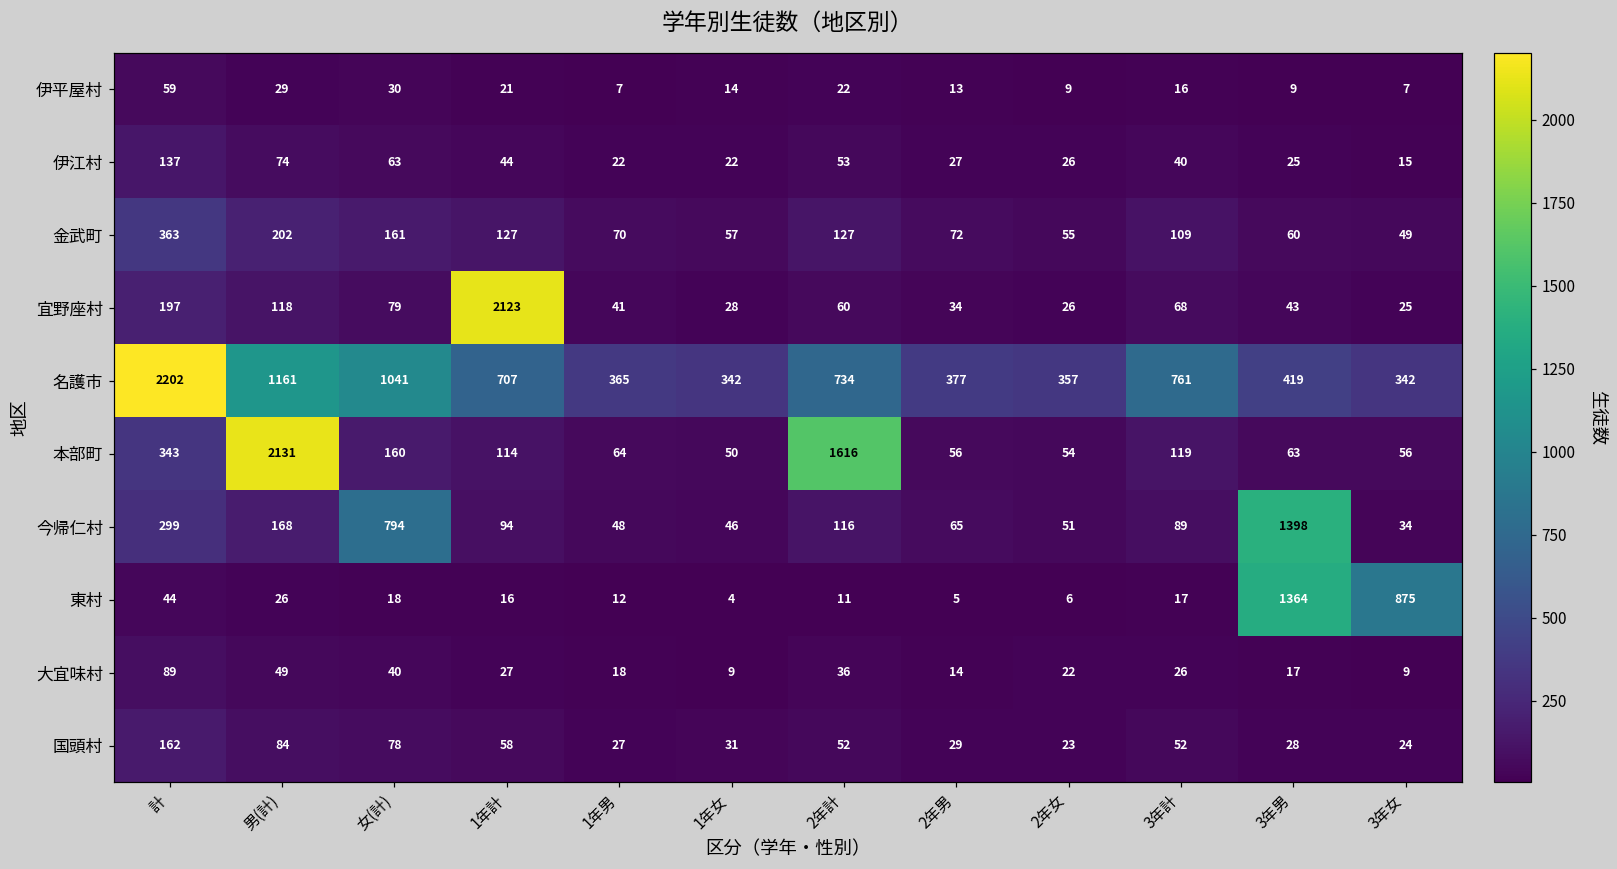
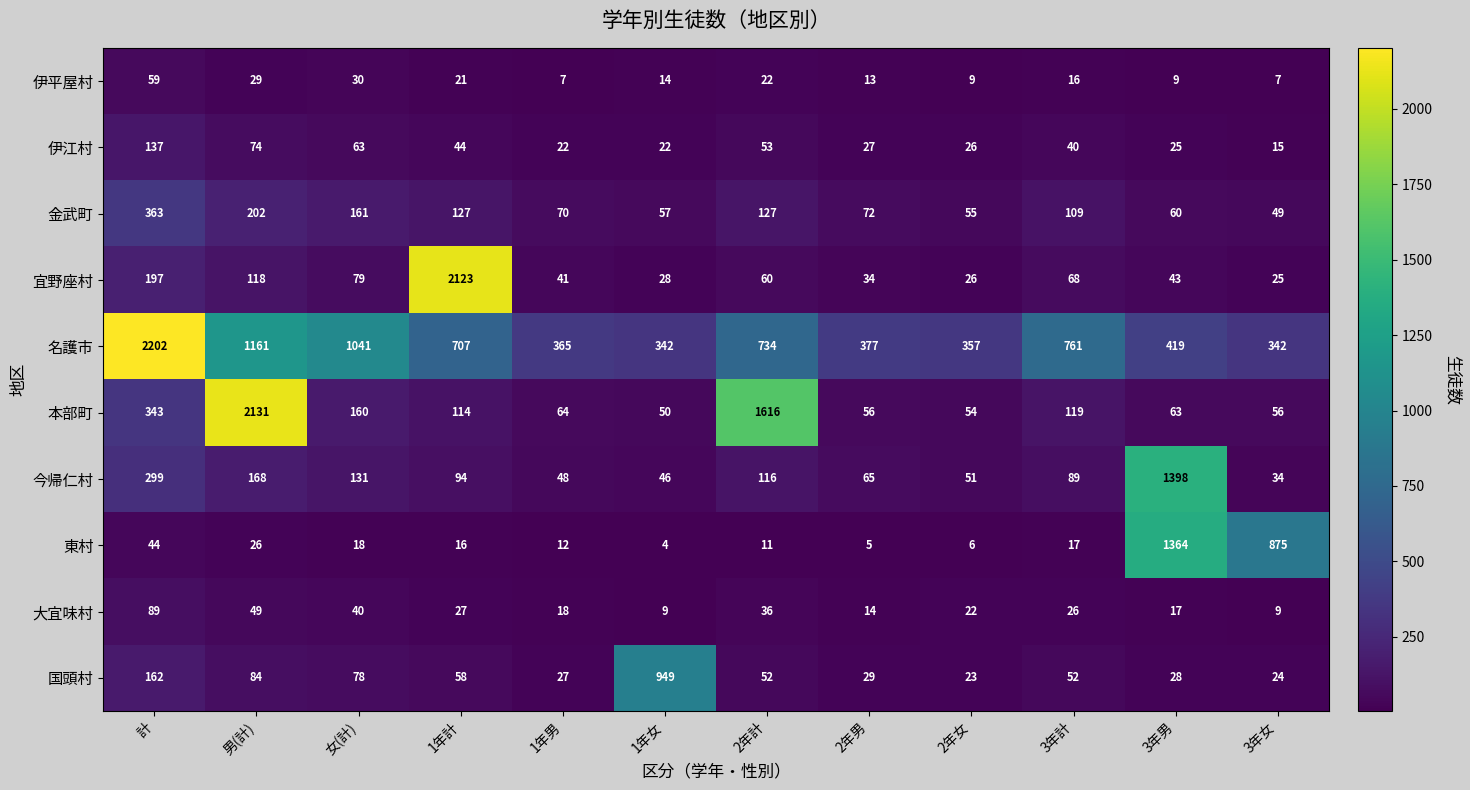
今帰仁村, 女(計): 794 -> 131
国頭村, 1年女: 31 -> 949
